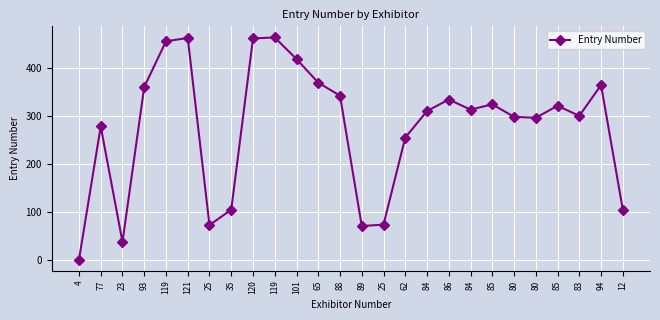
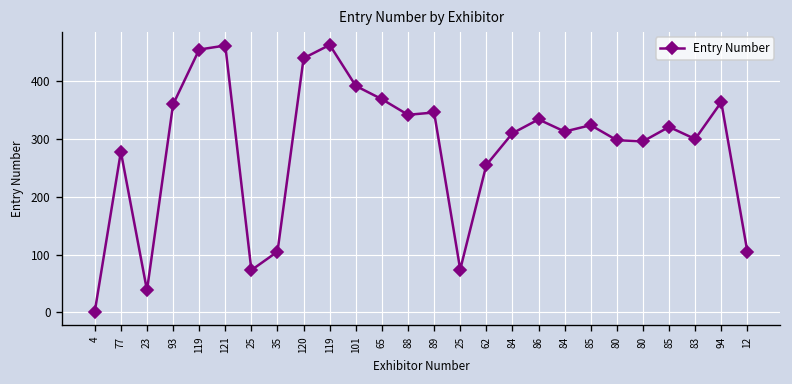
120: 460 -> 440
101: 420 -> 390
89: 70 -> 350
